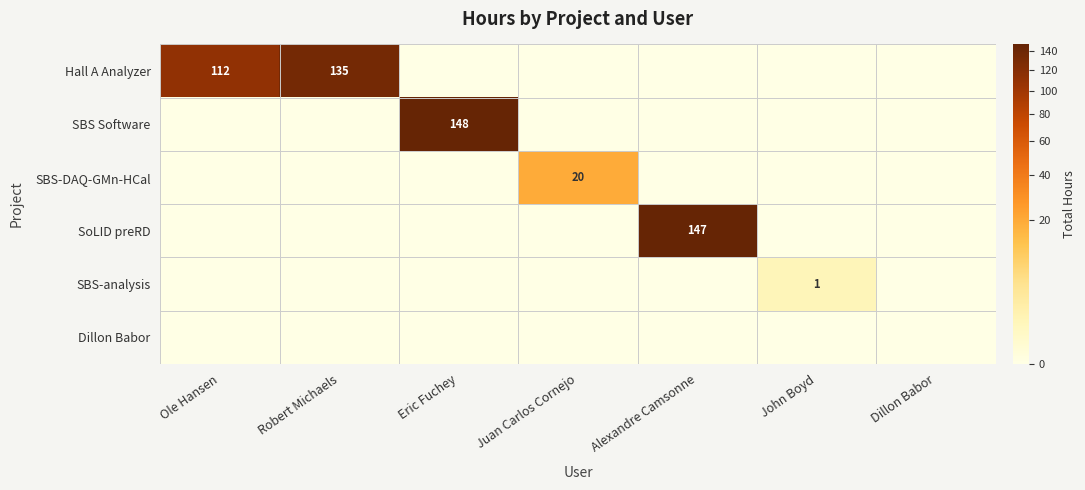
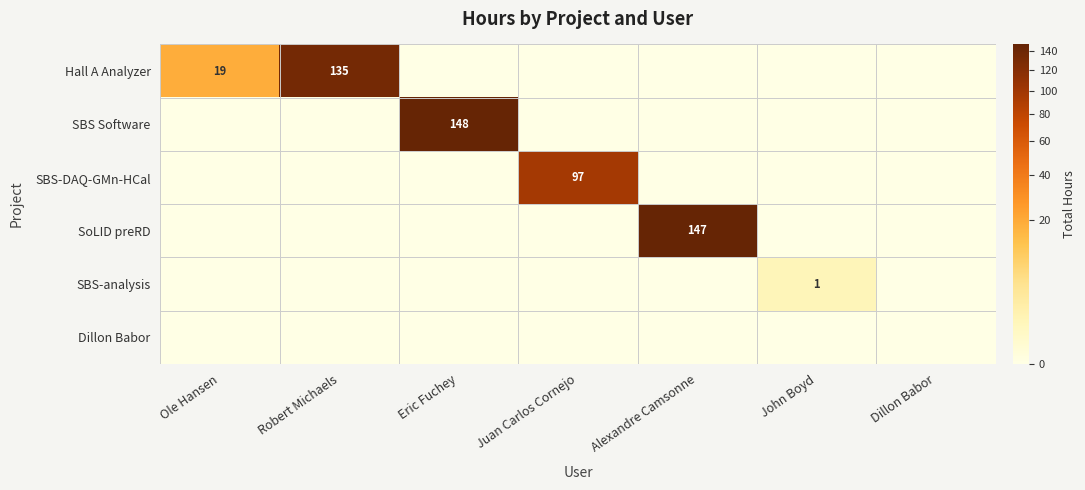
Hall A Analyzer, Ole Hansen: 112 -> 19
SBS-DAQ-GMn-HCal, Juan Carlos Cornejo: 20 -> 97
